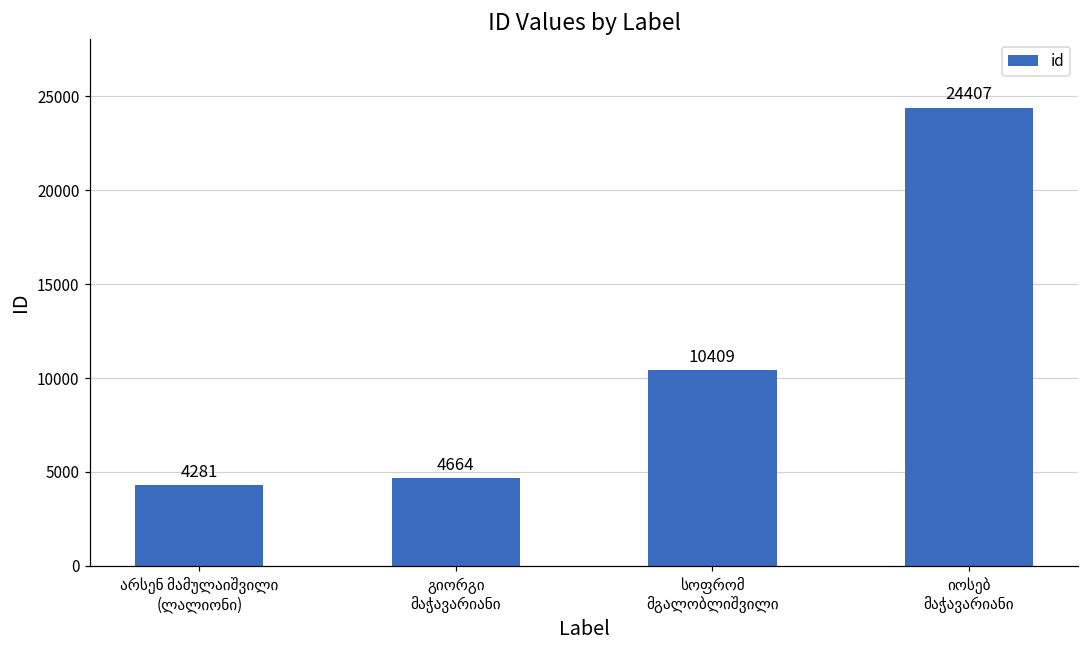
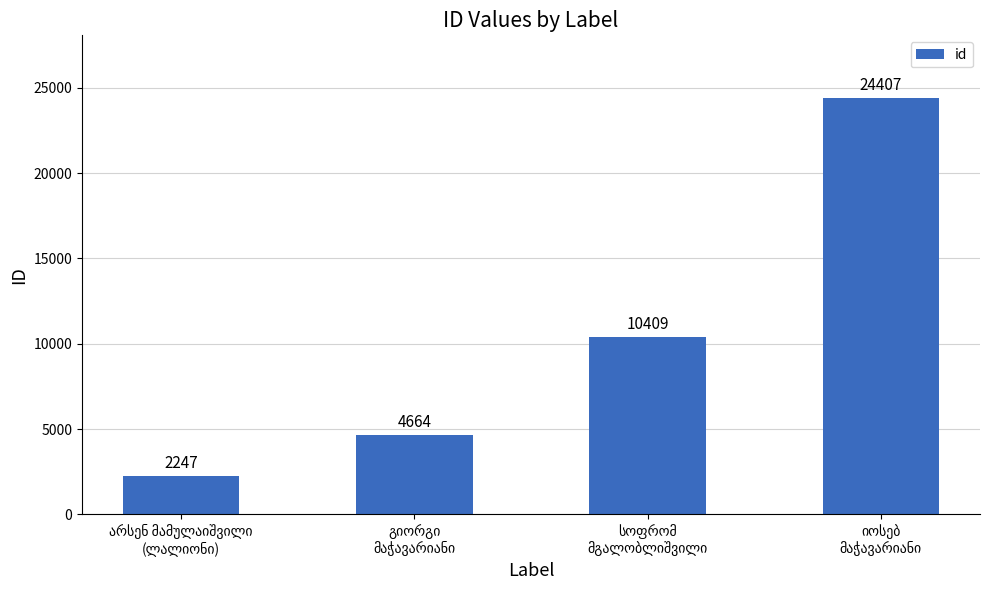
არსენ მამულაიშვილი (ლალიონი): 4281 -> 2247
